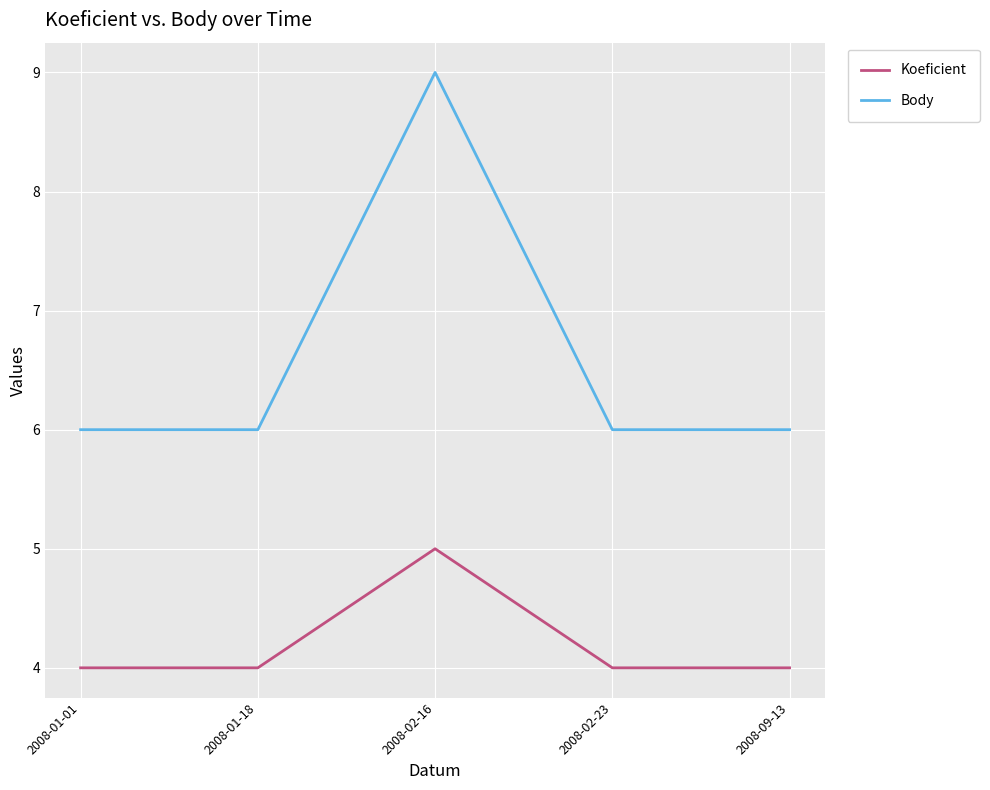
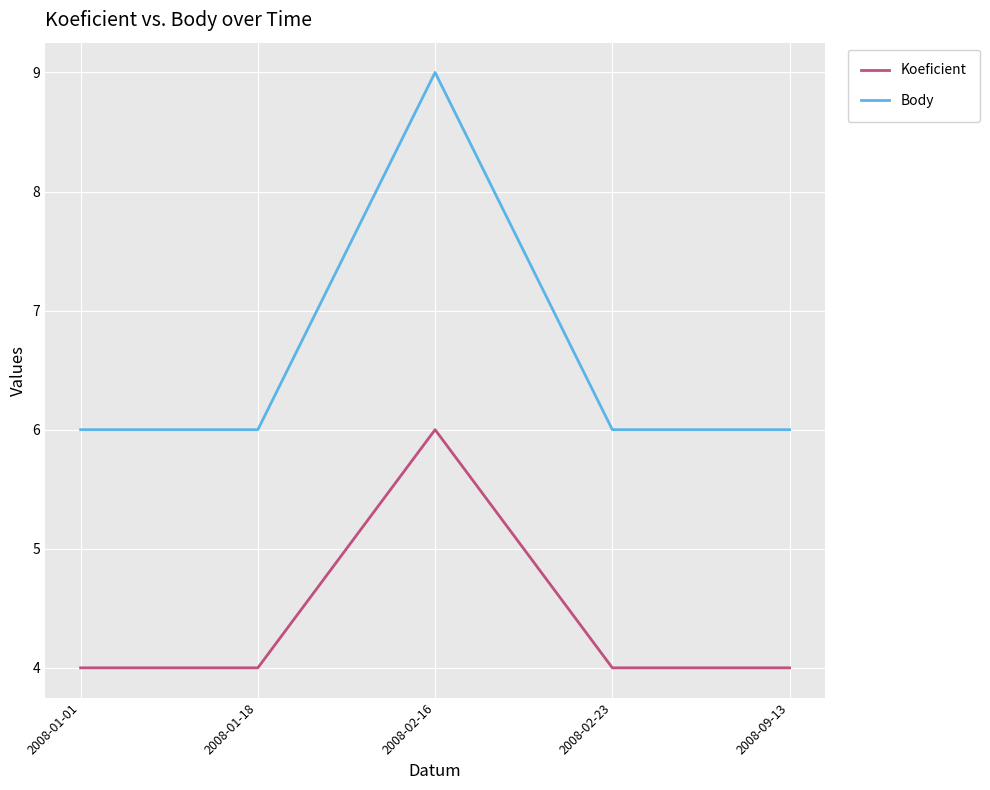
Koeficient, 2008-02-16: 5 -> 6
